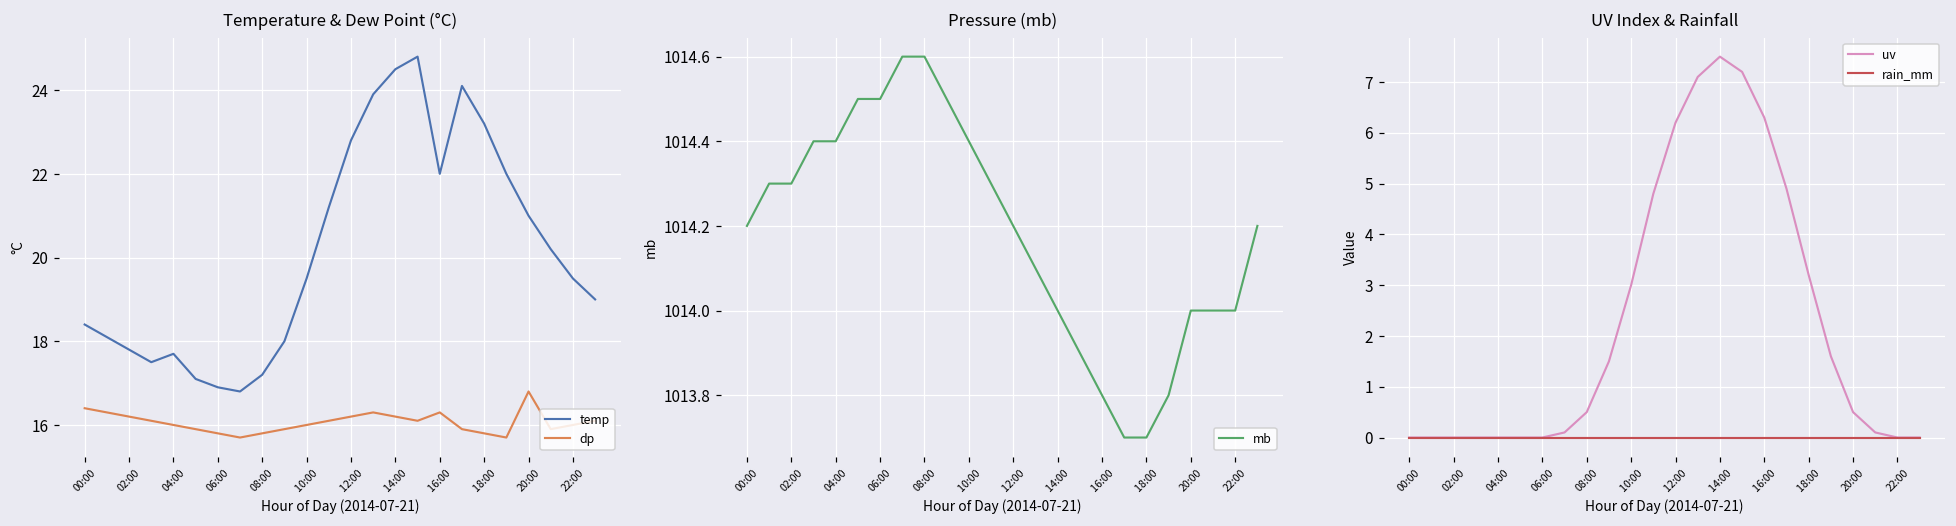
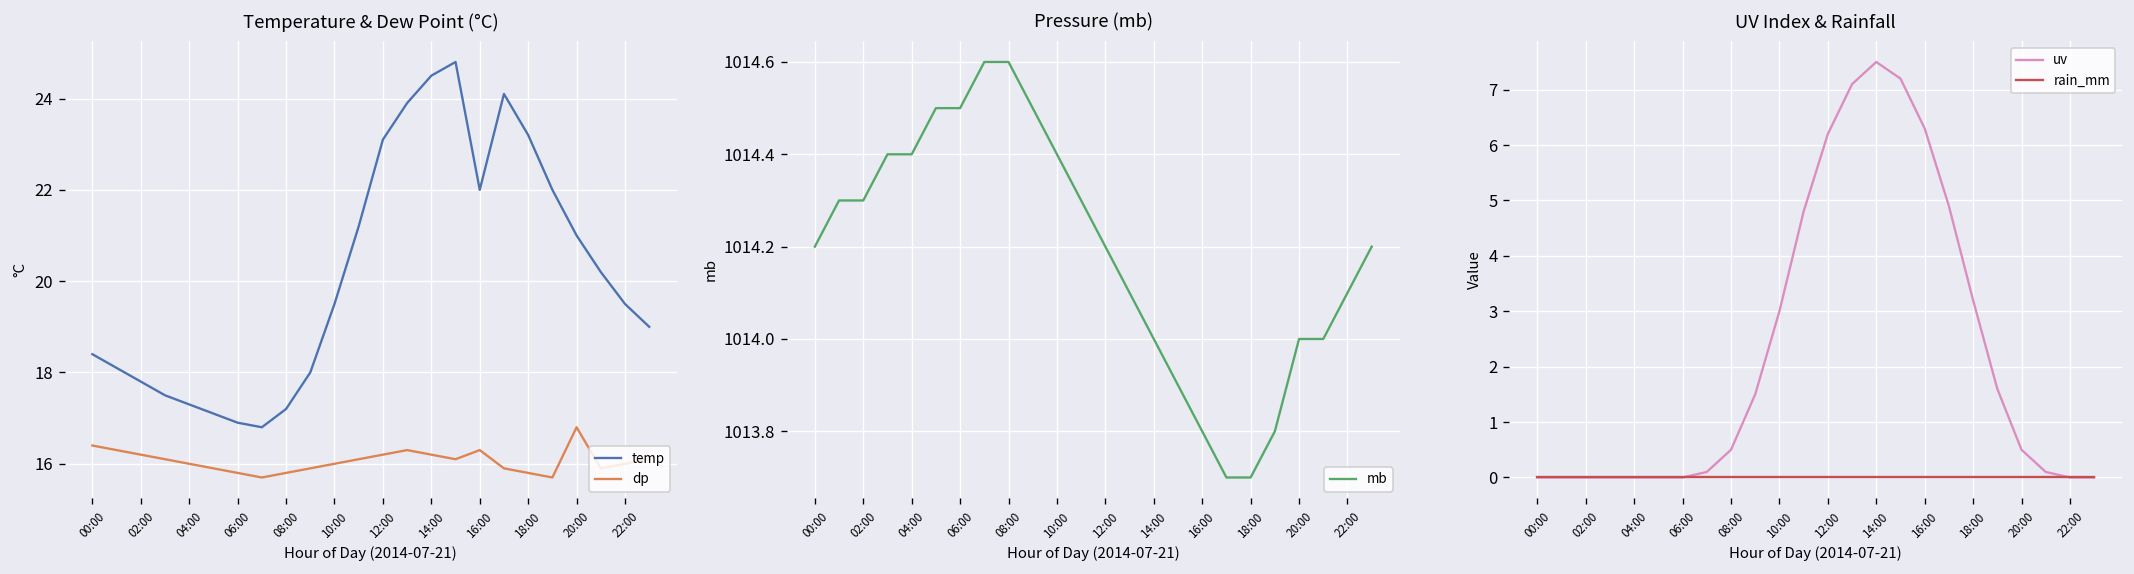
Temperature & Dew Point (°C), temp, 04:00: 17.7 -> 17.3
Temperature & Dew Point (°C), temp, 12:00: 22.8 -> 23.1
Pressure (mb), 22:00: 1014.0 -> 1014.1
